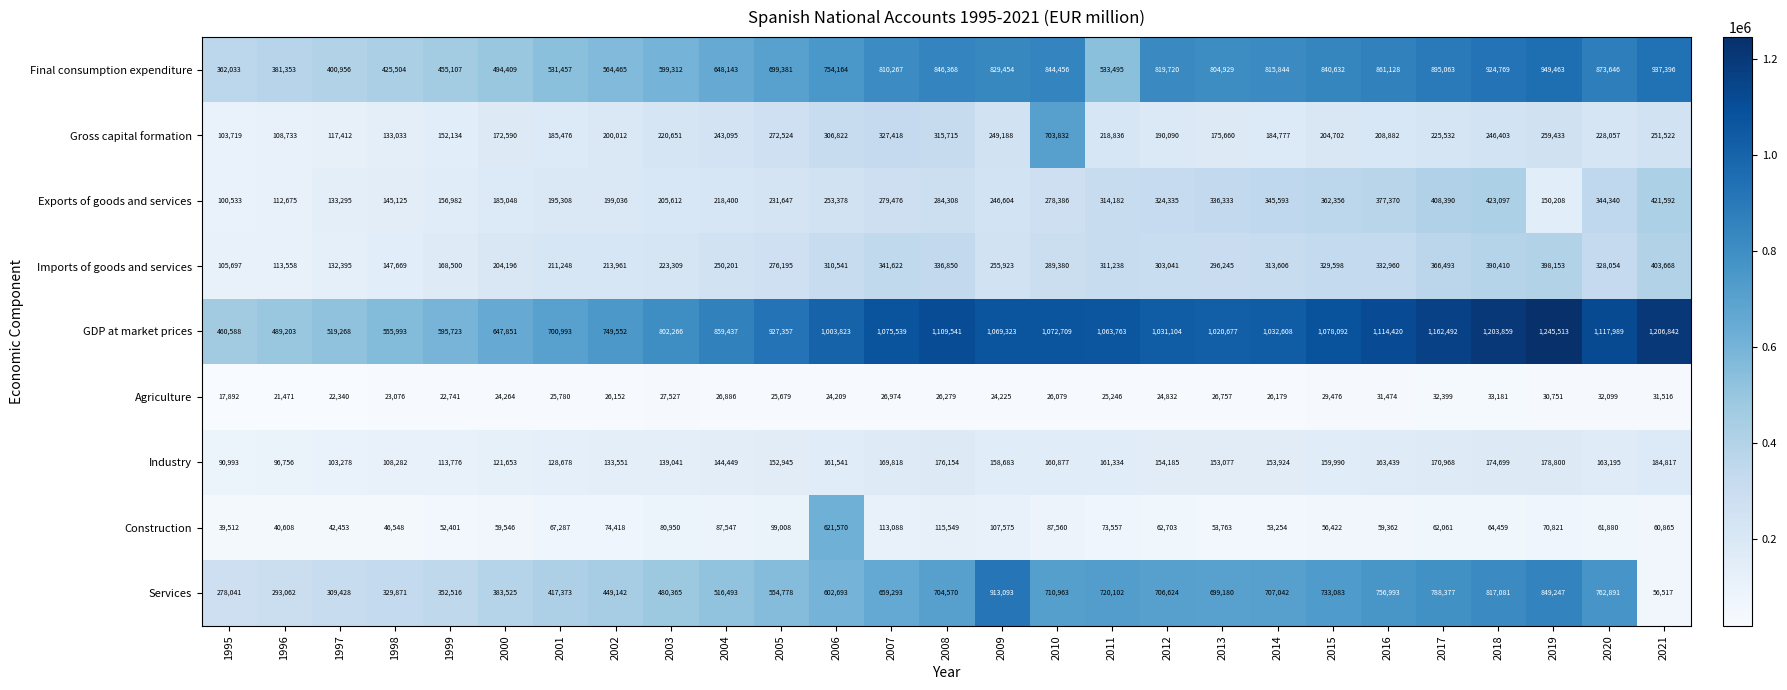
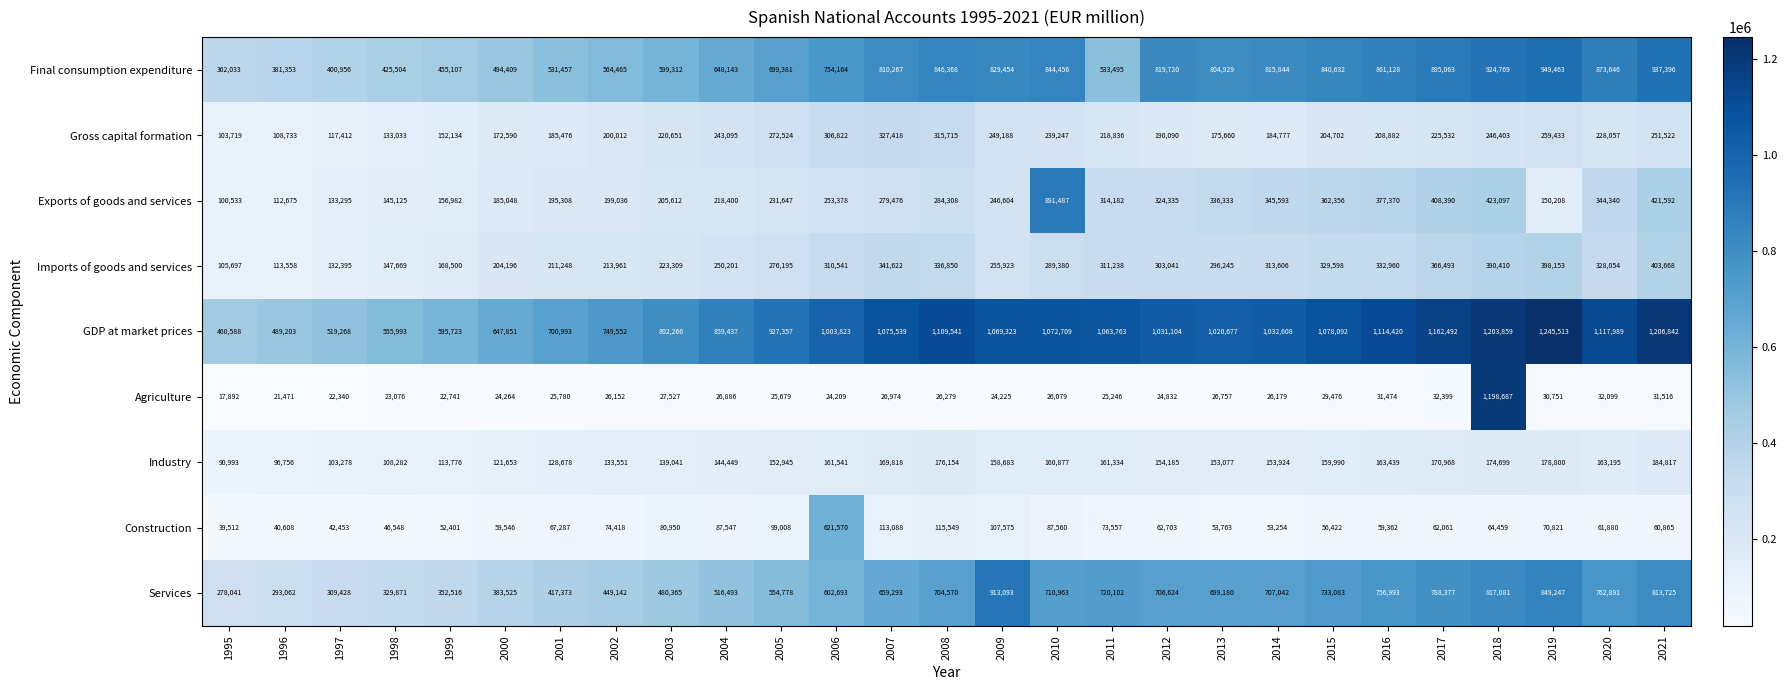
Gross capital formation, 2010: 703,832 -> 239,247
Exports of goods and services, 2010: 278,386 -> 891,487
Agriculture, 2018: 33,181 -> 1,198,687
Services, 2021: 56,517 -> 813,725
